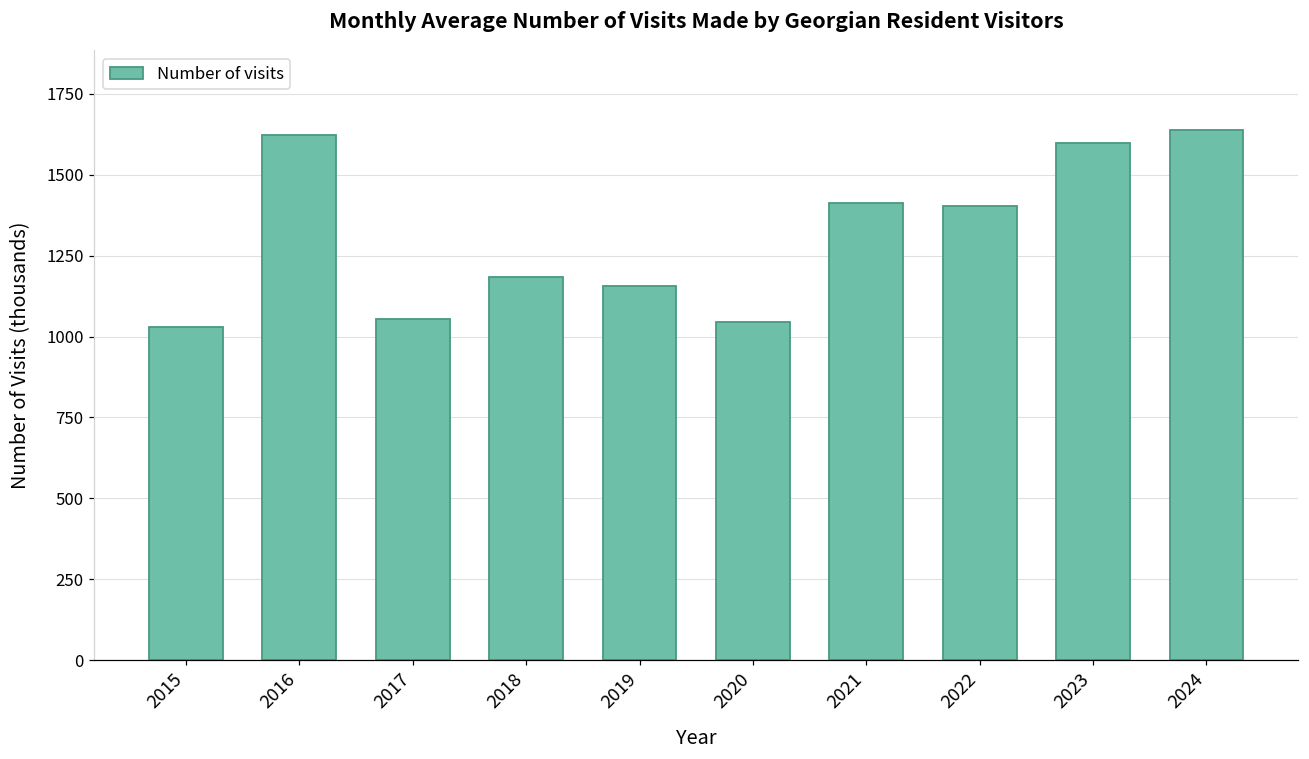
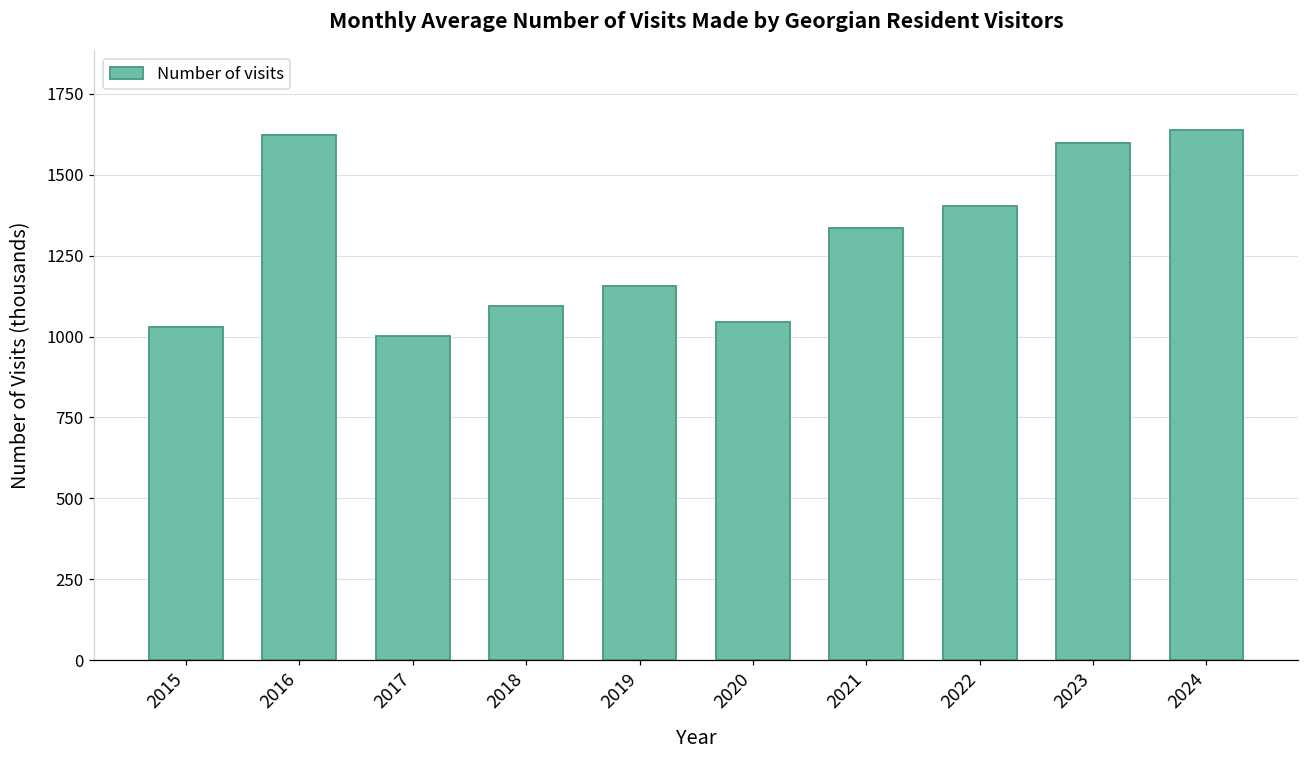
2017: 1050 -> 1000
2018: 1180 -> 1090
2021: 1410 -> 1330
